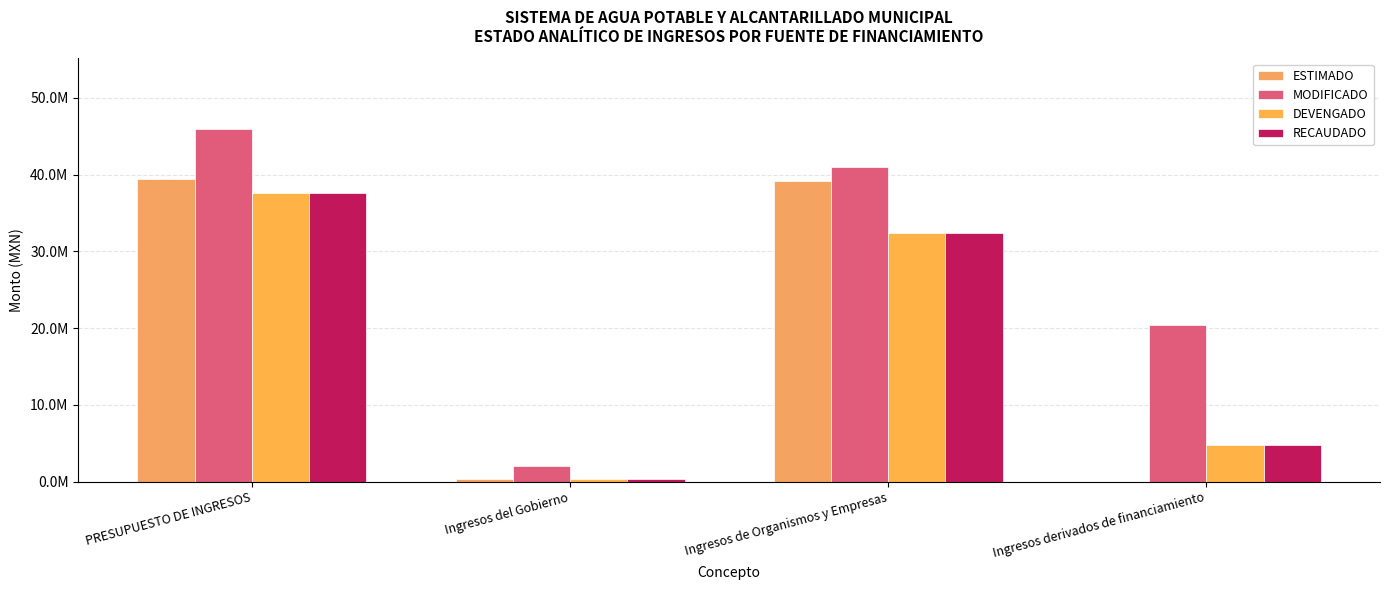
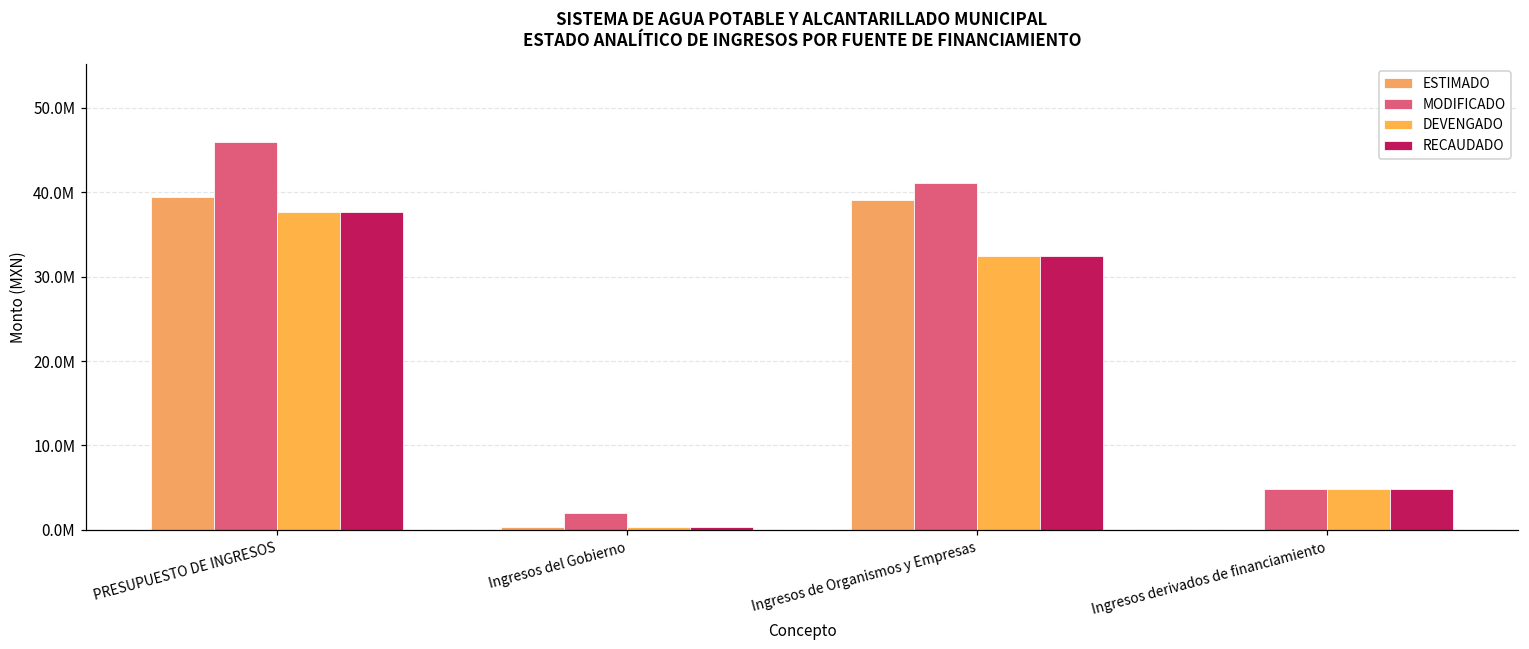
MODIFICADO, Ingresos derivados de financiamiento: 20000000 -> 5000000
